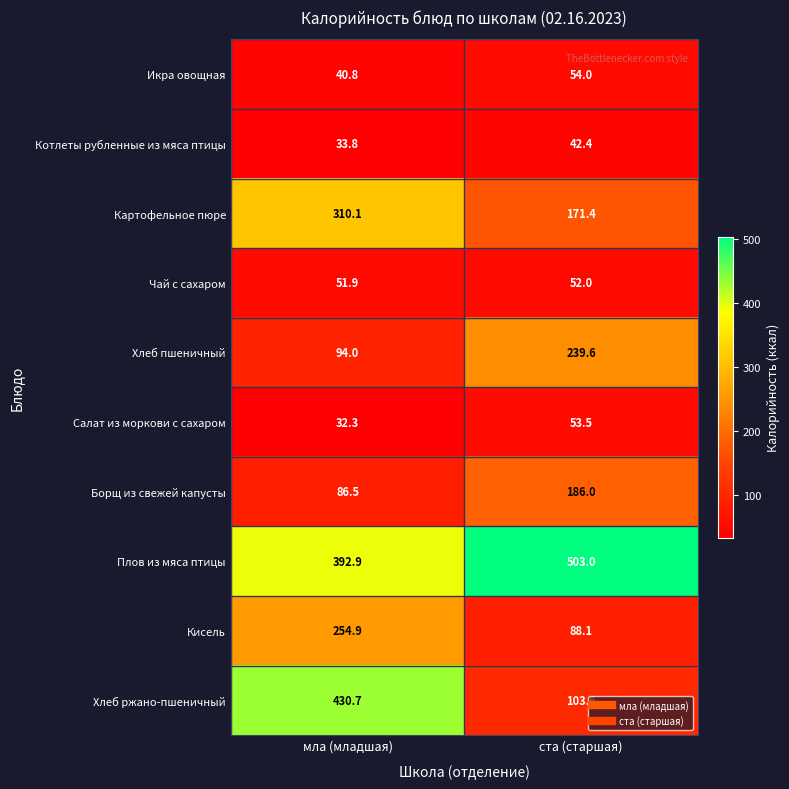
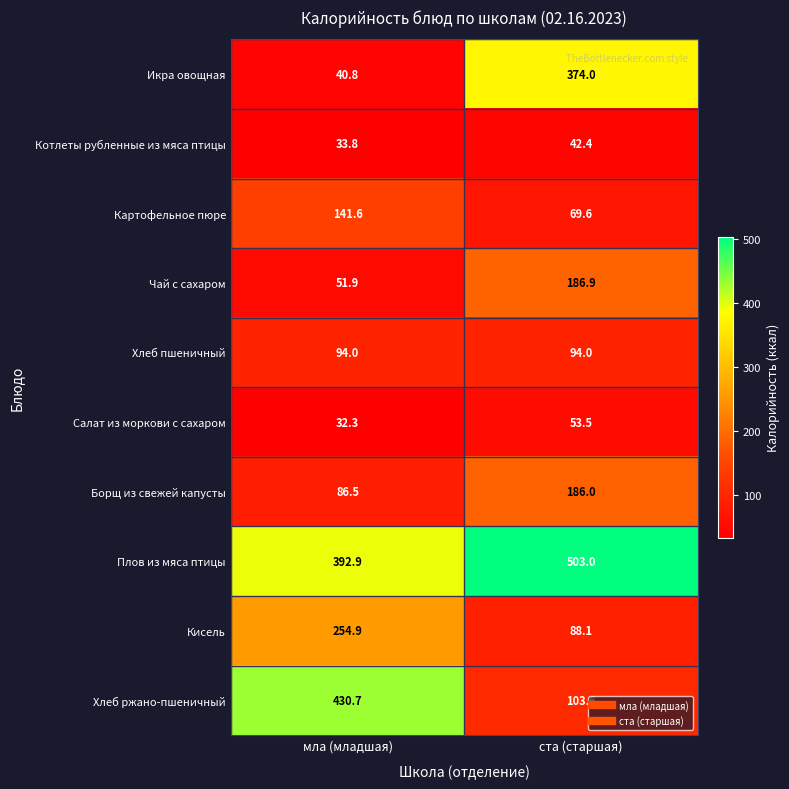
Икра овощная, ста (старшая): 54.0 -> 374.0
Картофельное пюре, мла (младшая): 310.1 -> 141.6
Картофельное пюре, ста (старшая): 171.4 -> 69.6
Чай с сахаром, ста (старшая): 52.0 -> 186.9
Хлеб пшеничный, ста (старшая): 239.6 -> 94.0
